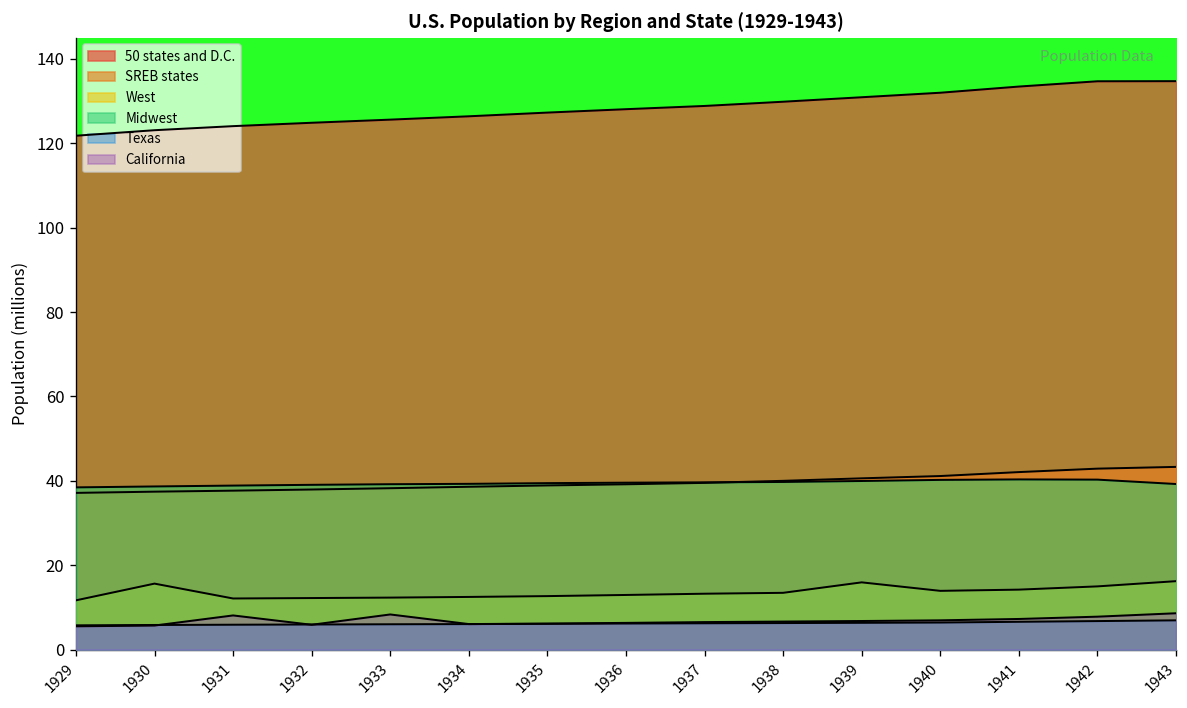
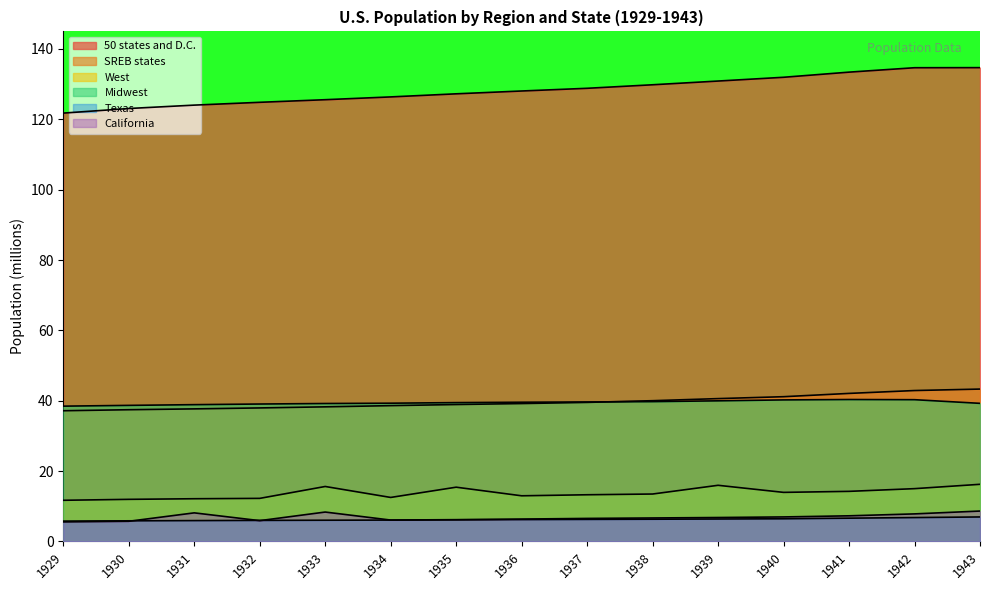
West, 1930: 16 -> 12
West, 1933: 12 -> 16
West, 1935: 13 -> 15
